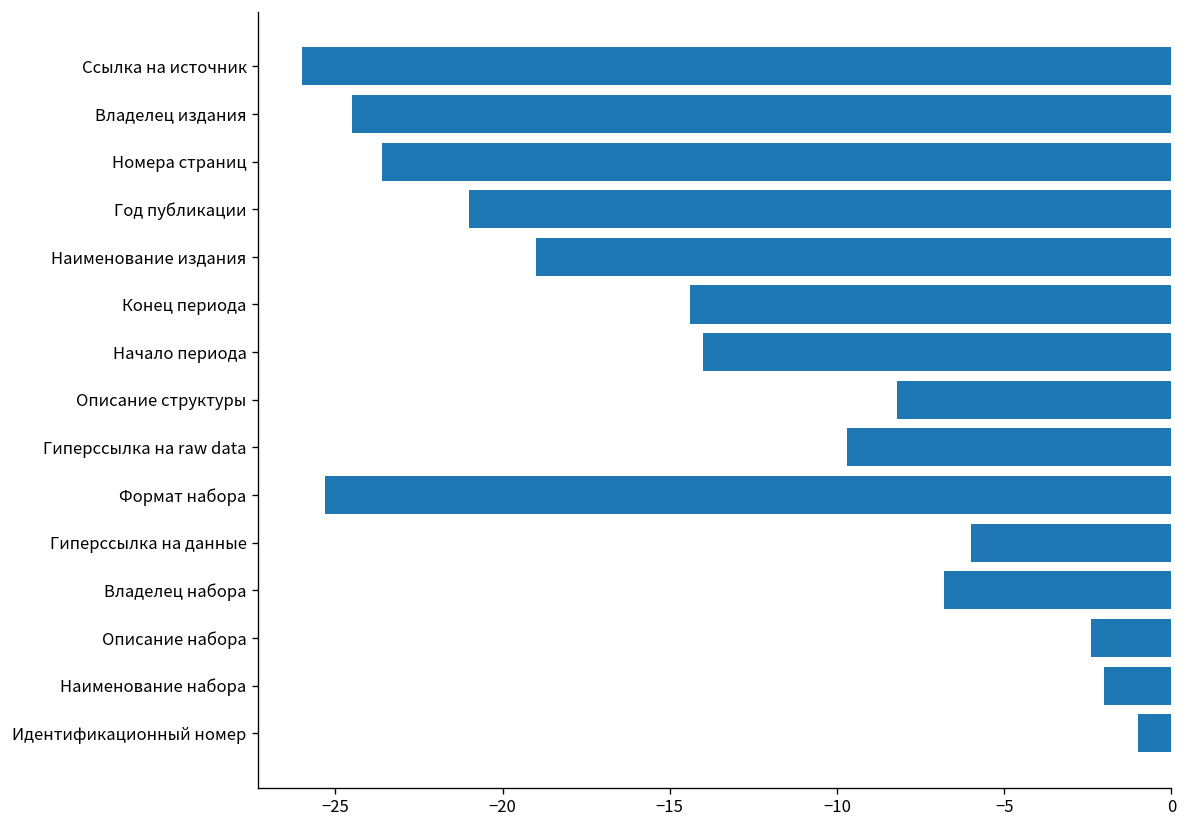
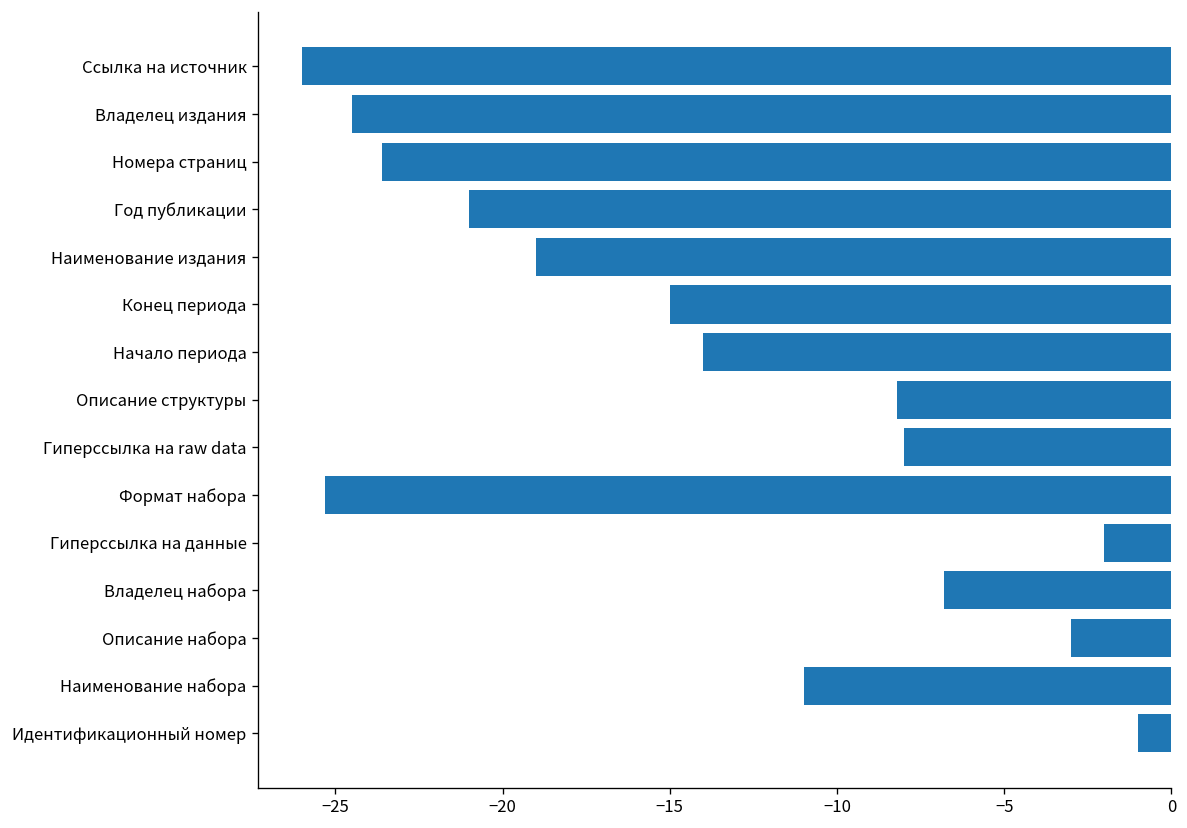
Конец периода: -14.4 -> -15.0
Гиперссылка на raw data: -9.7 -> -8.0
Гиперссылка на данные: -6.0 -> -2.0
Описание набора: -2.4 -> -3.0
Наименование набора: -2.0 -> -11.0
